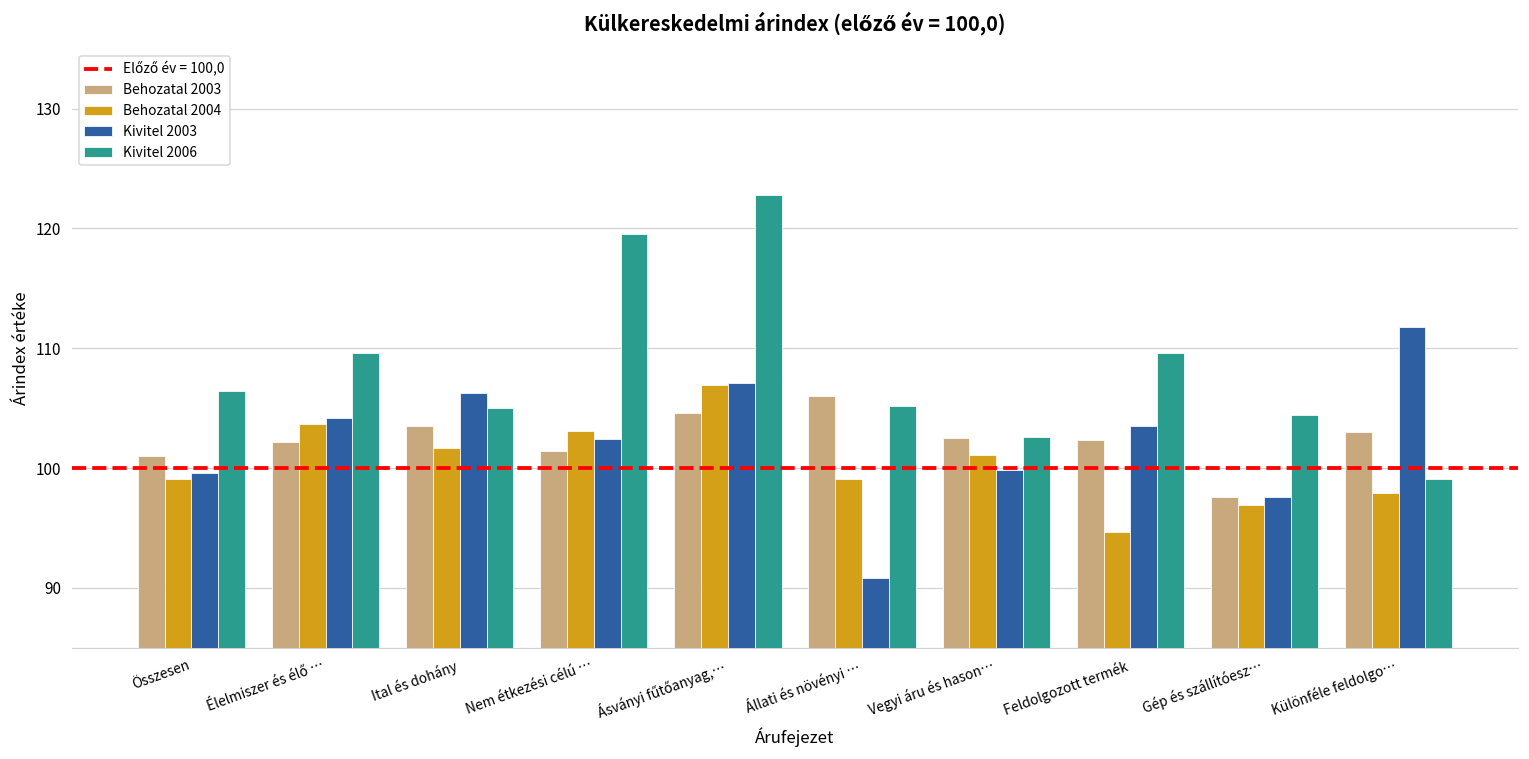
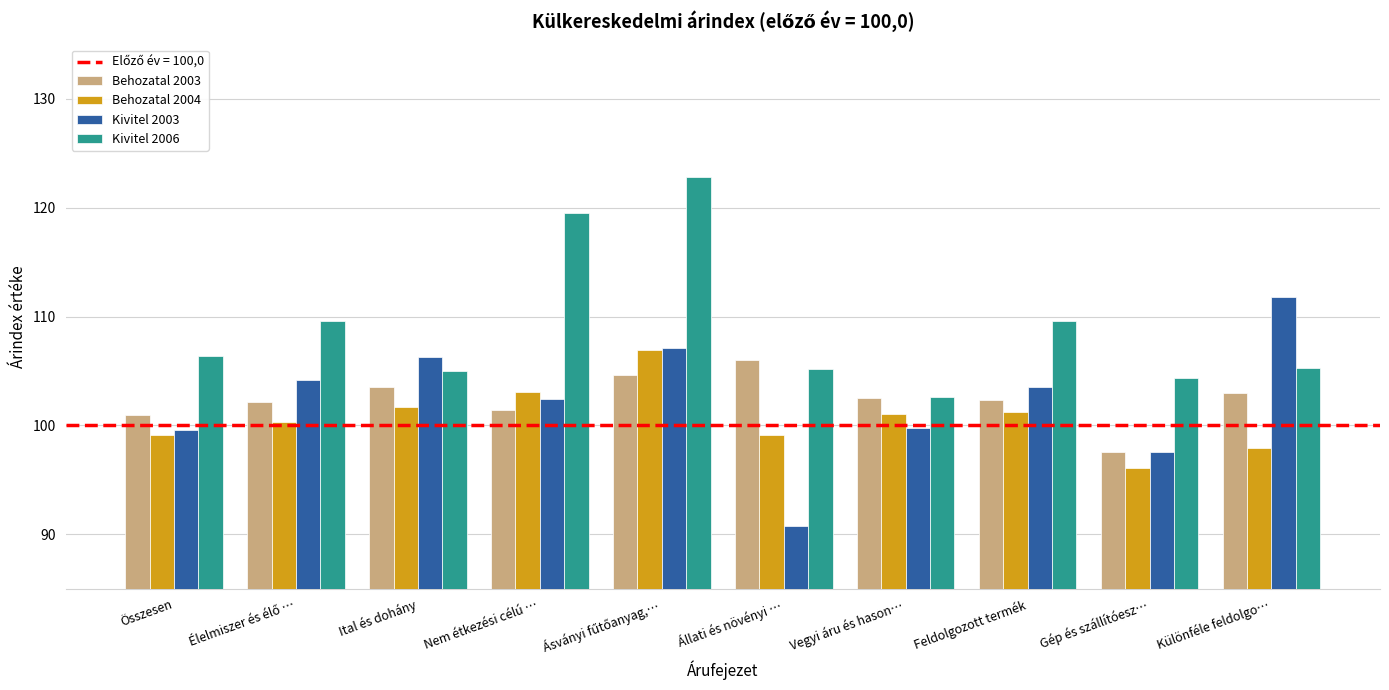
Behozatal 2004, Élelmiszer és élő …: 103.7 -> 100.3
Behozatal 2004, Feldolgozott termék: 94.7 -> 101.2
Behozatal 2004, Gép és szállítóesz…: 96.9 -> 96.1
Kivitel 2006, Különféle feldolgo…: 99.1 -> 105.3
